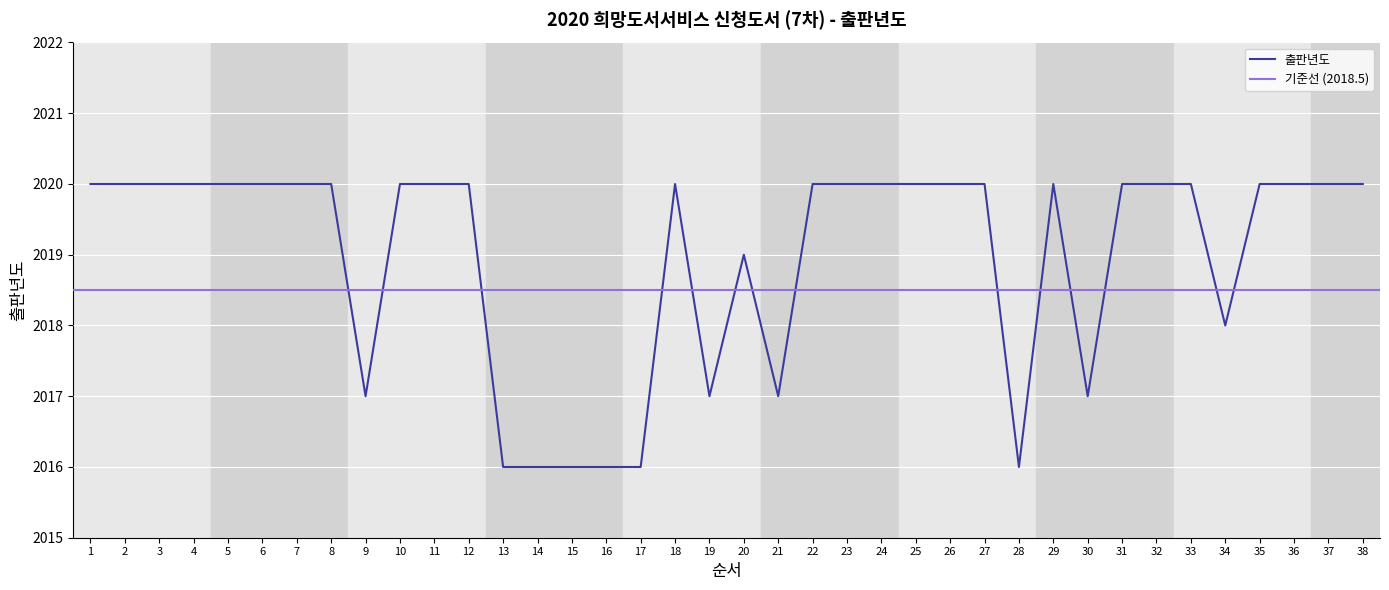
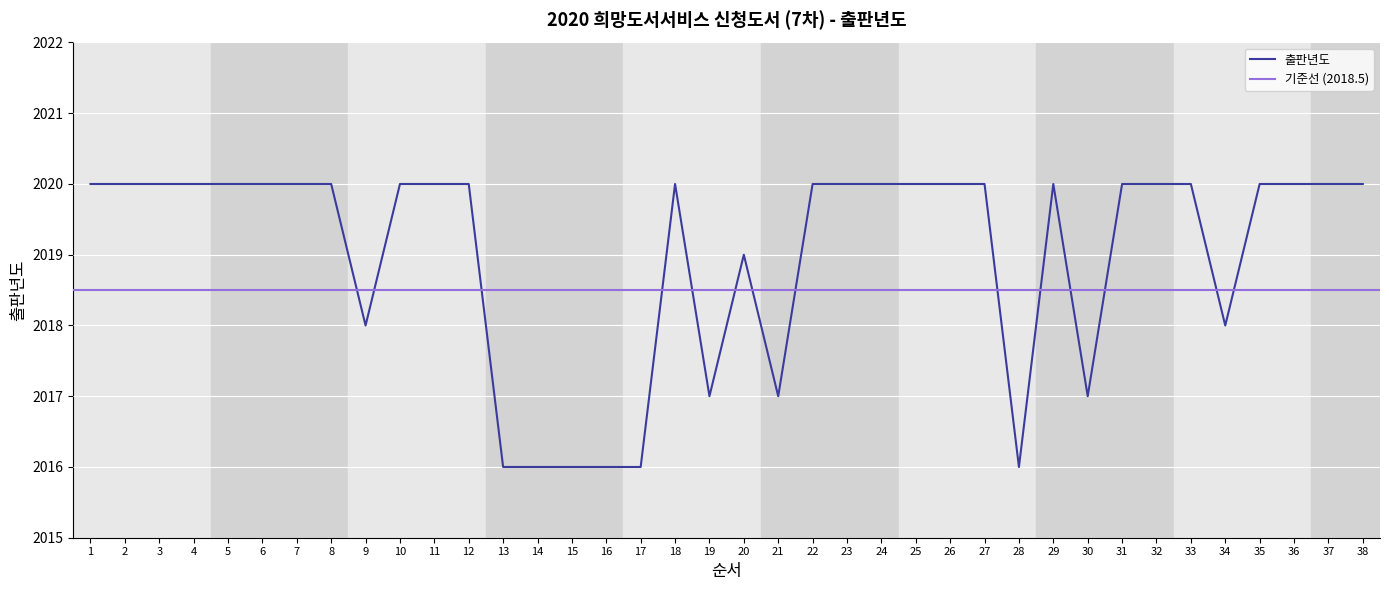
9: 2017 -> 2018
